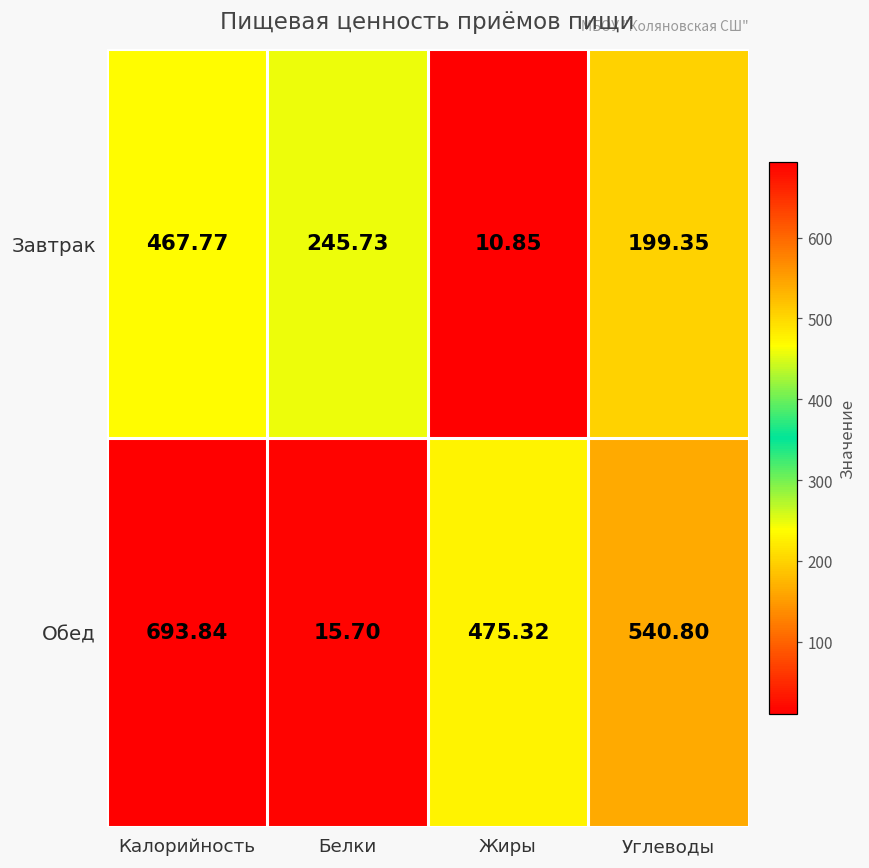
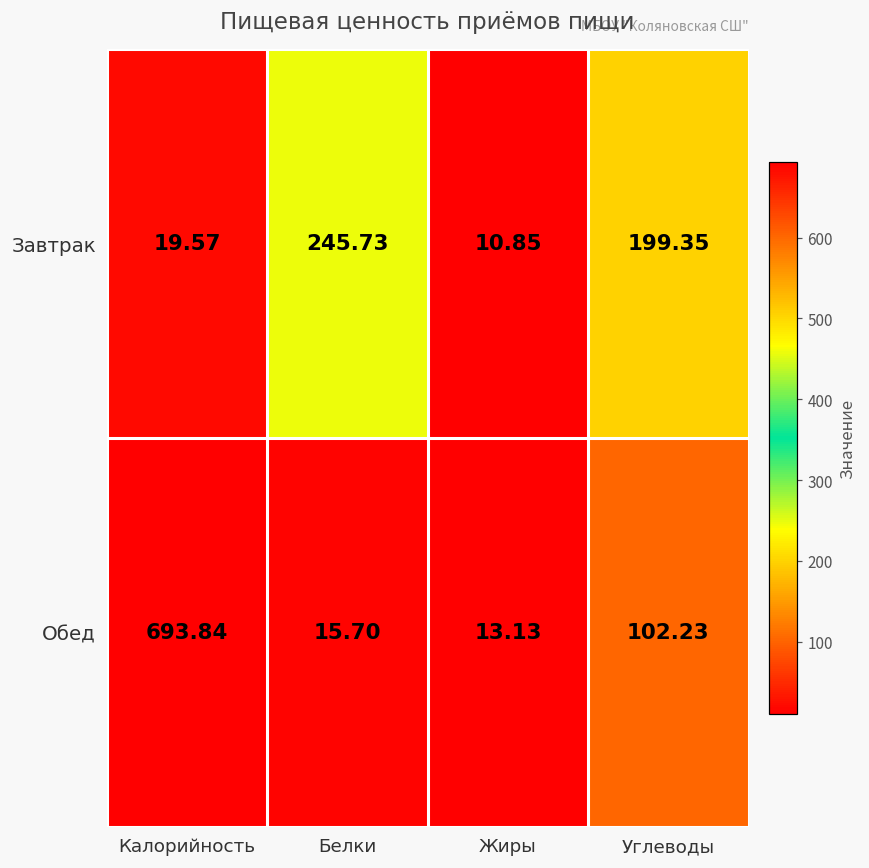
Завтрак, Калорийность: 467.77 -> 19.57
Обед, Жиры: 475.32 -> 13.13
Обед, Углеводы: 540.80 -> 102.23
